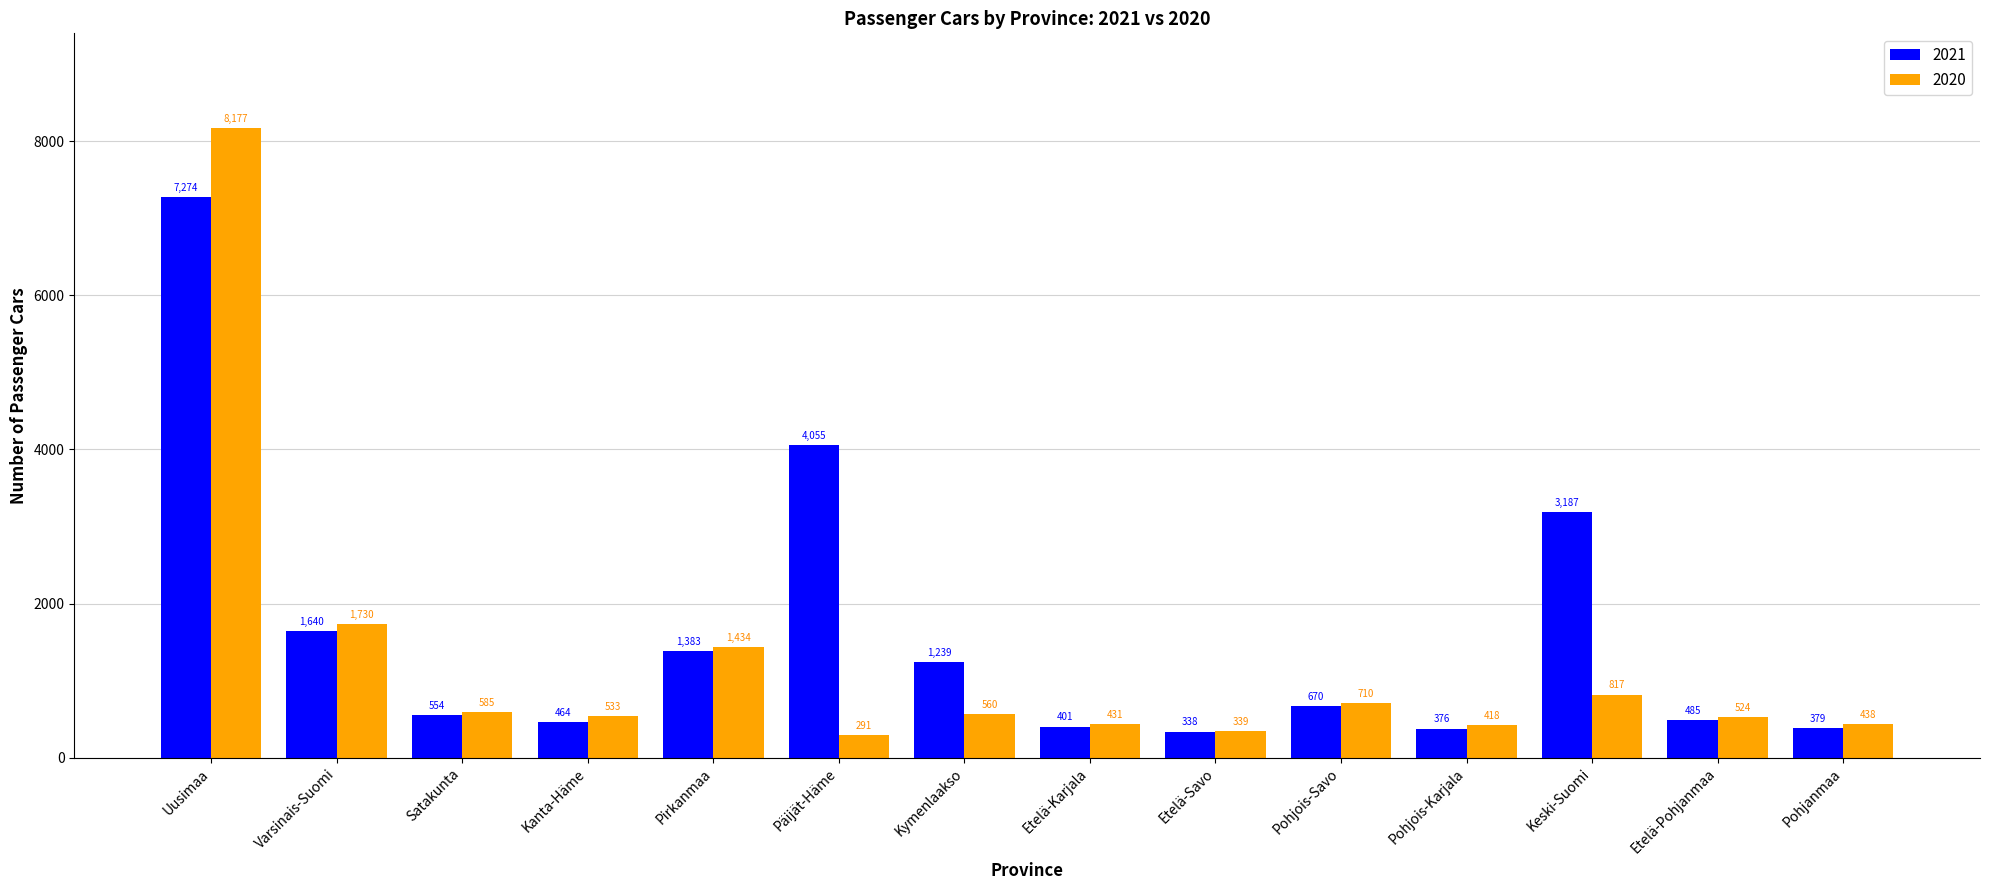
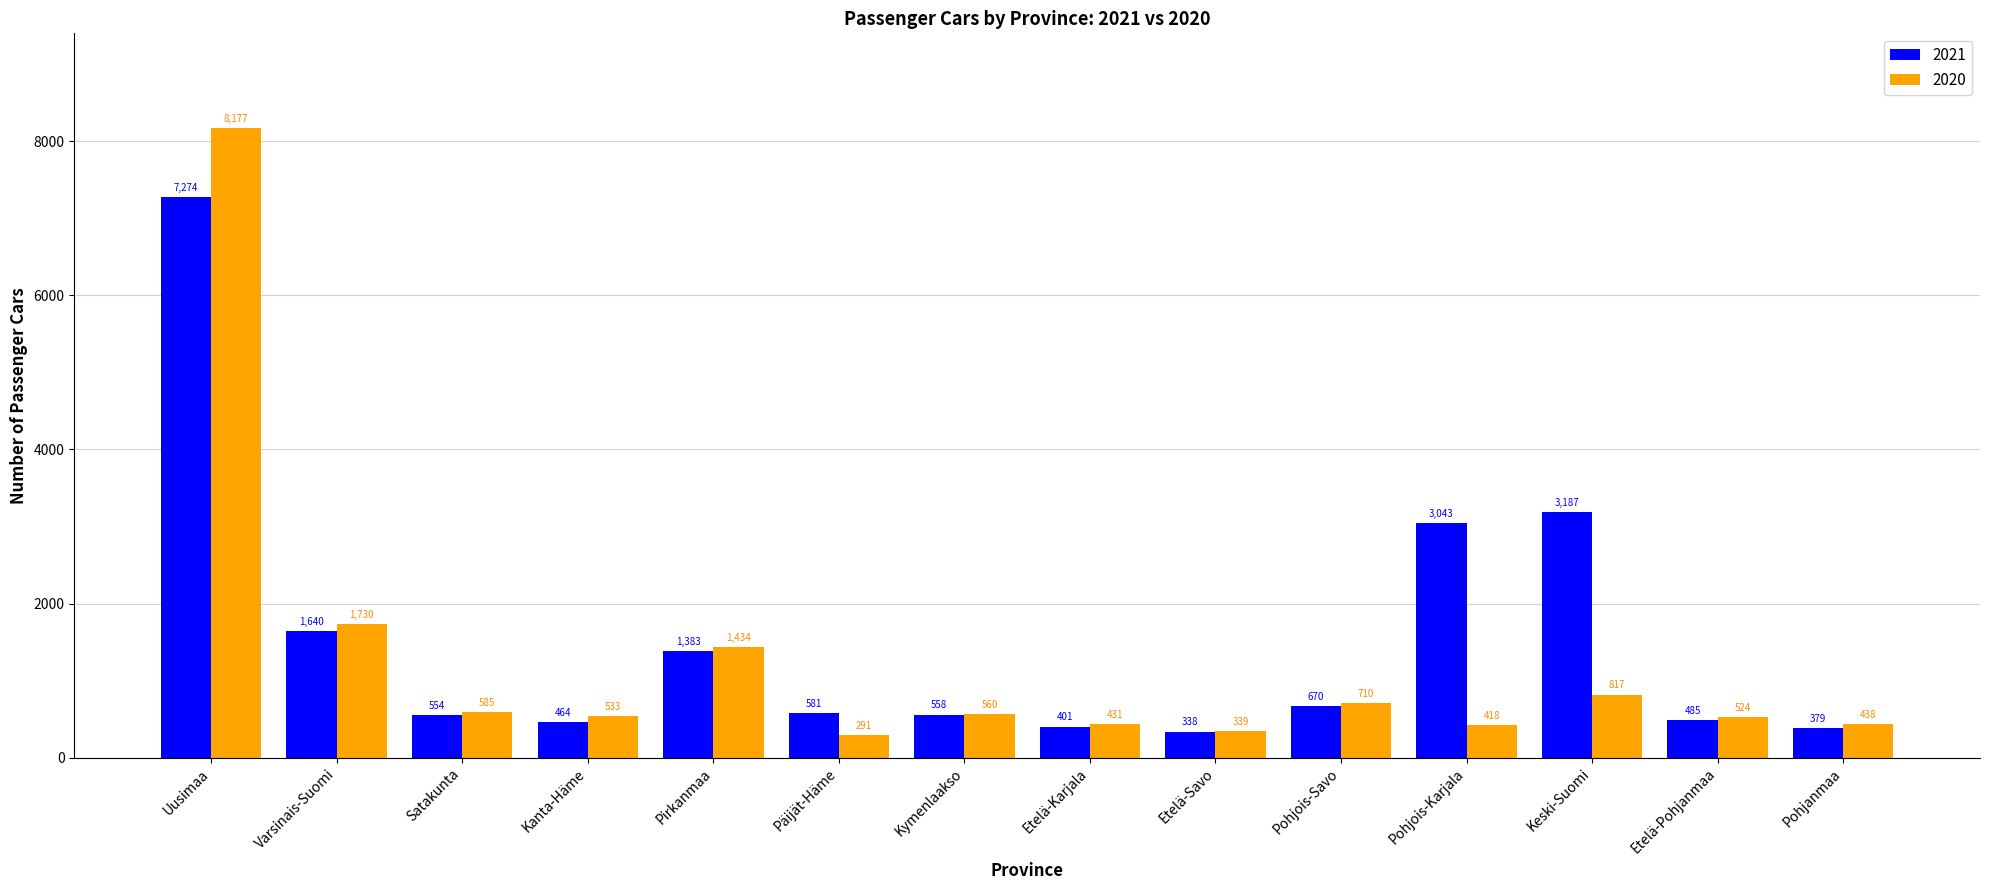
2021, Päijät-Häme: 4,055 -> 581
2021, Kymenlaakso: 1,239 -> 558
2021, Pohjois-Karjala: 376 -> 3,043
